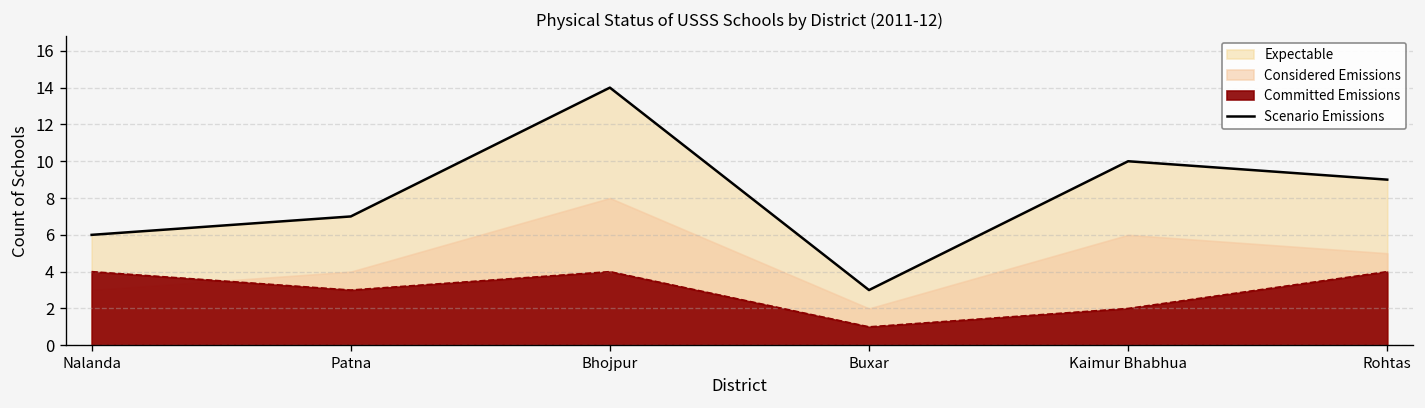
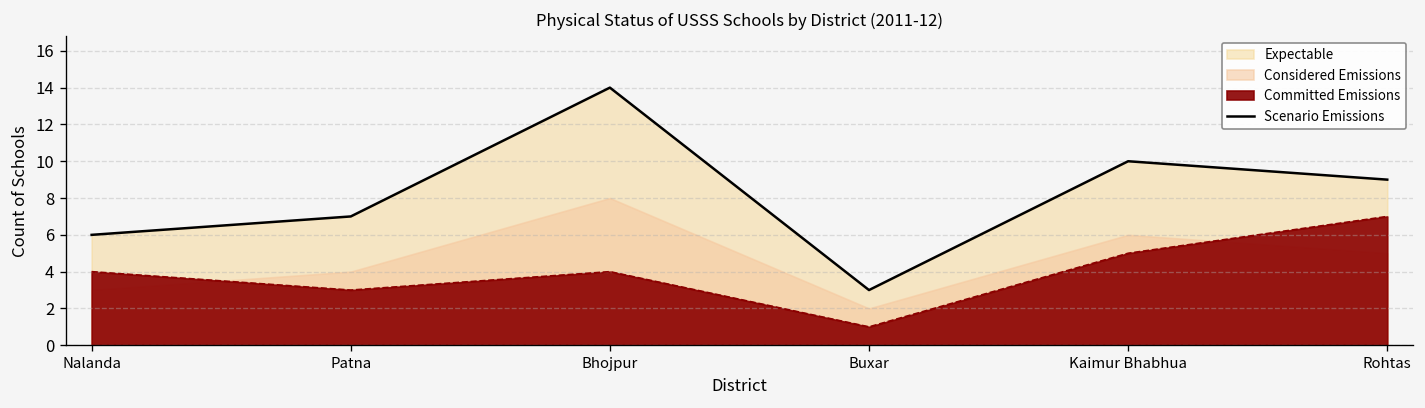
Committed Emissions, Kaimur Bhabhua: 2 -> 5
Committed Emissions, Rohtas: 4 -> 7
